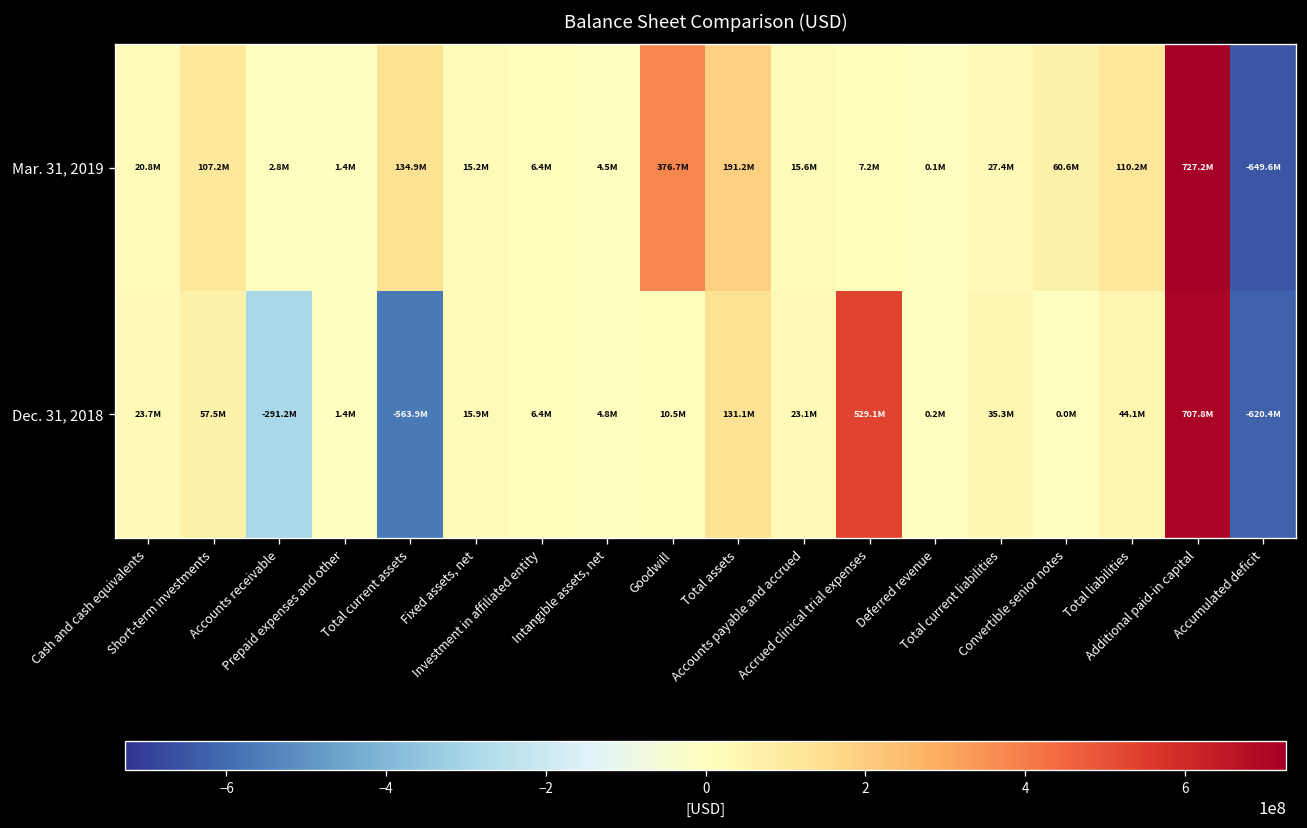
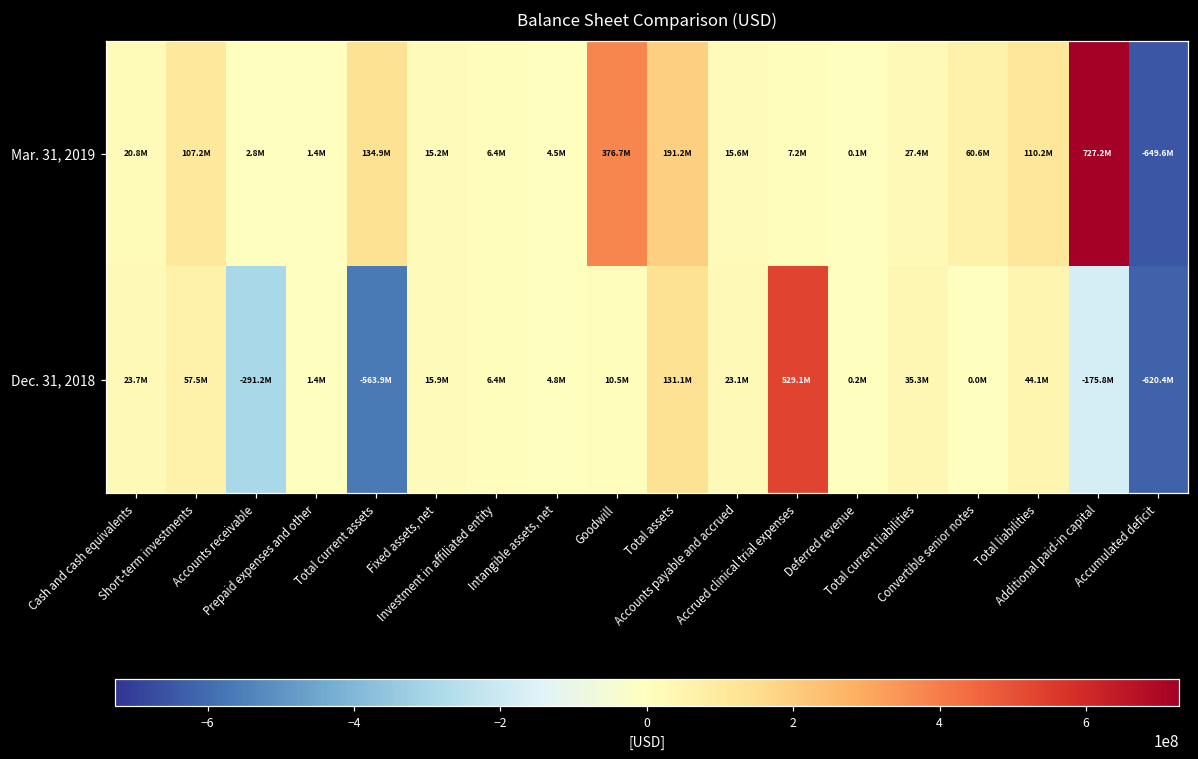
Dec. 31, 2018, Additional paid-in capital: 707.8M -> -175.8M
